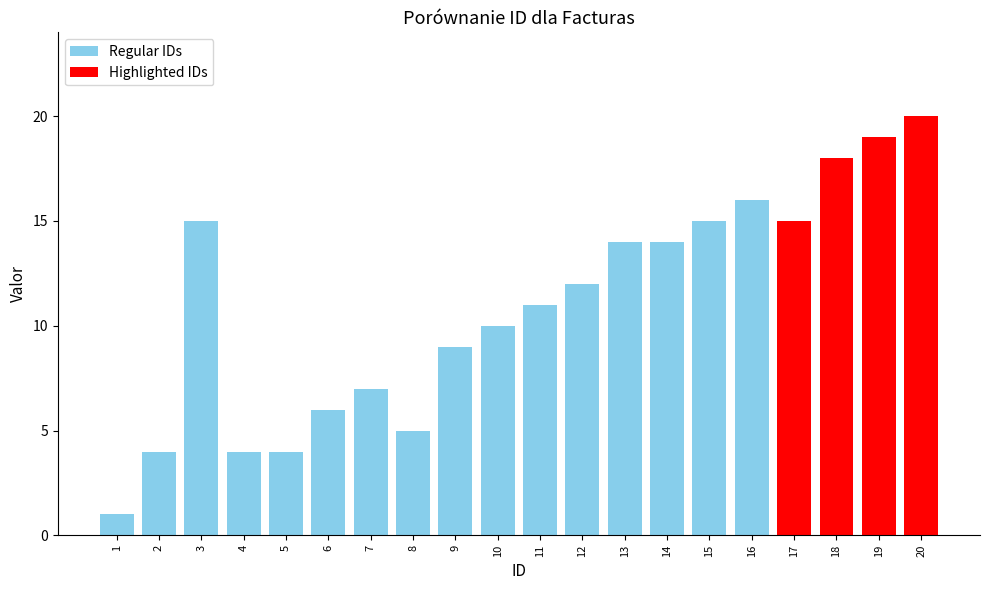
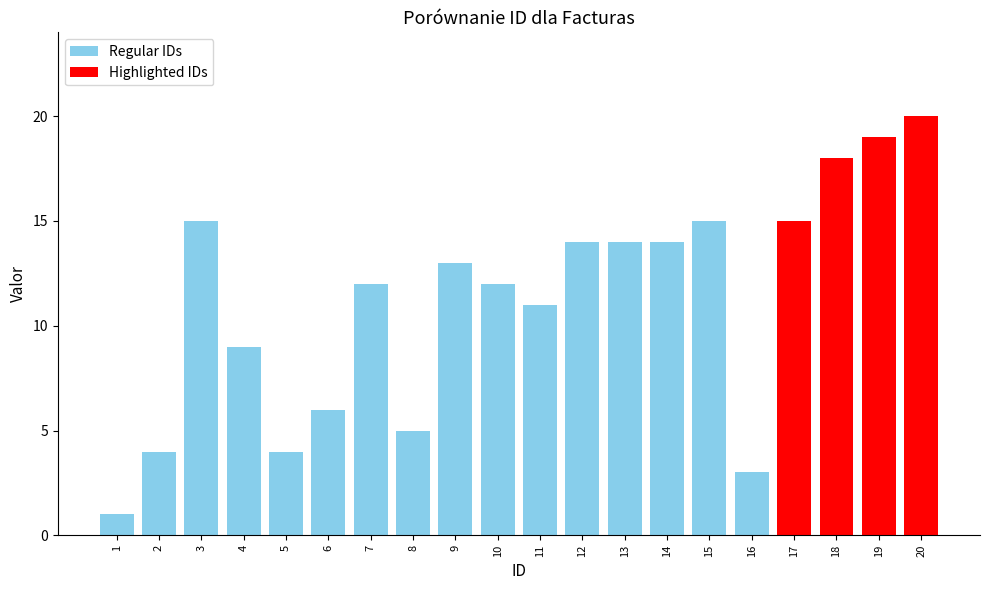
4: 4 -> 9
7: 7 -> 12
9: 9 -> 13
10: 10 -> 12
12: 12 -> 14
16: 16 -> 3
